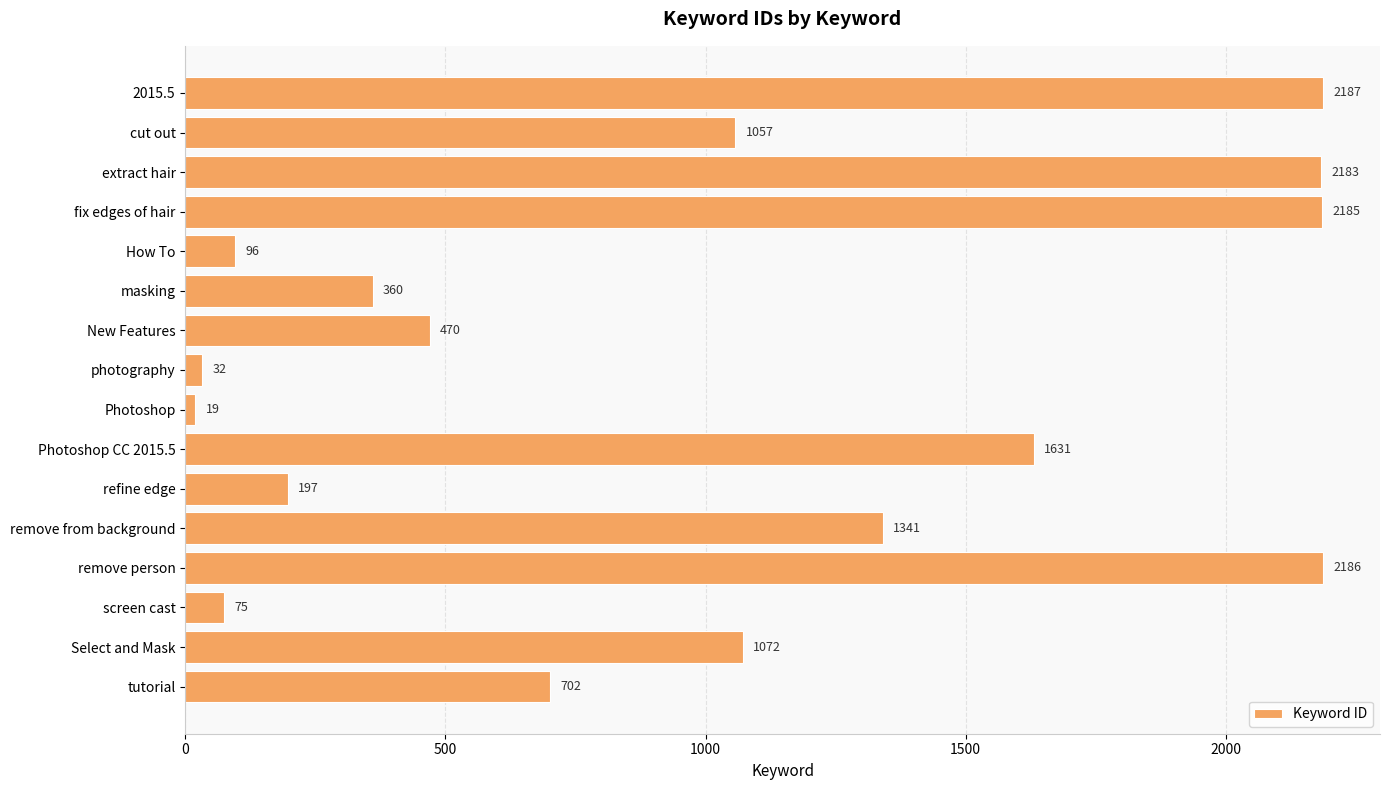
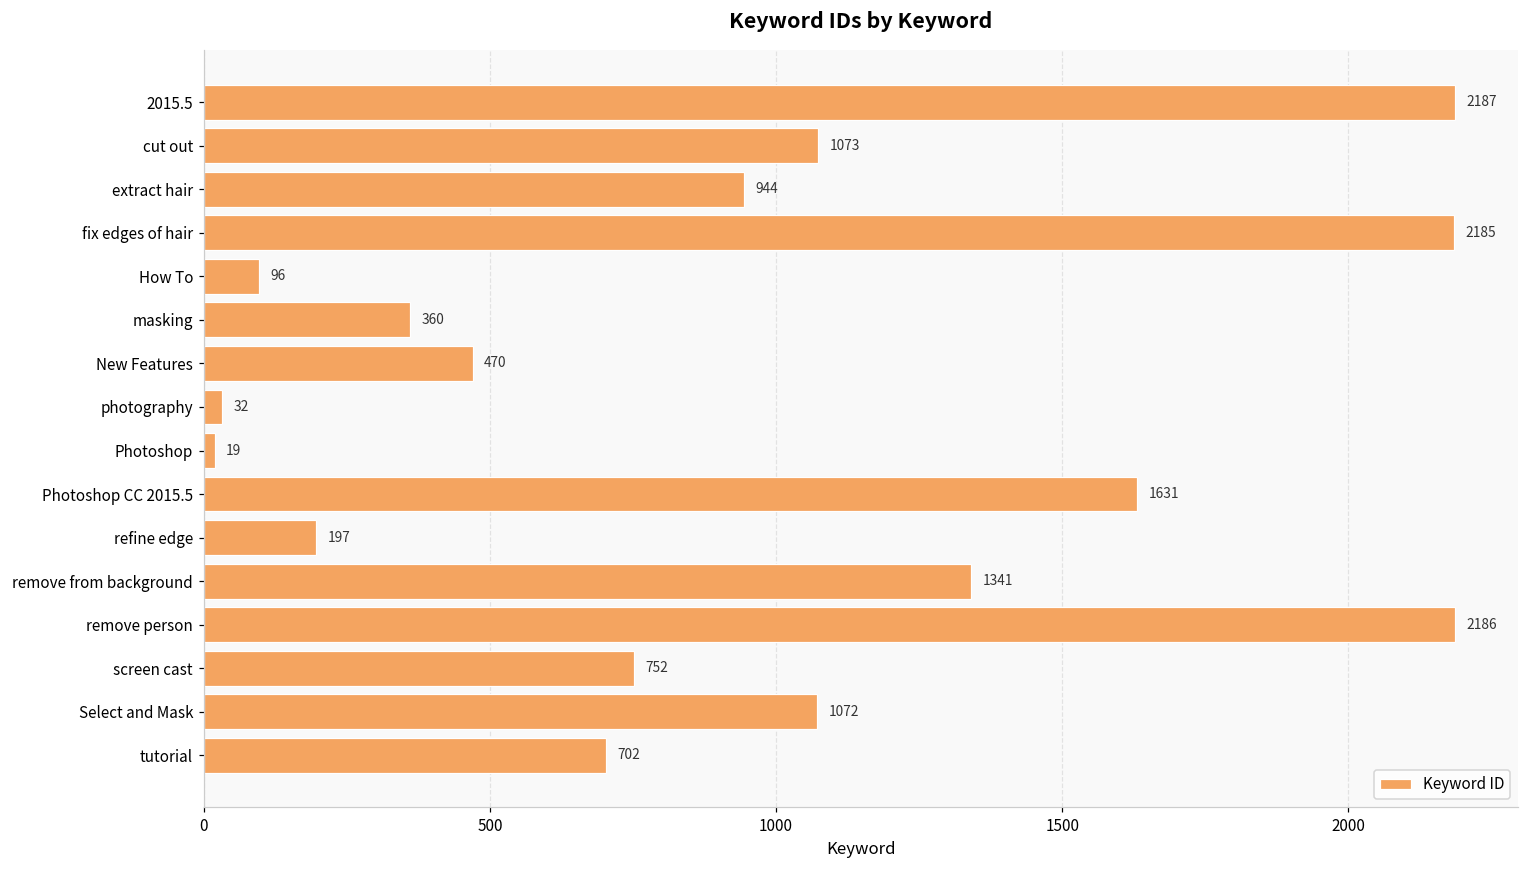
cut out: 1057 -> 1073
extract hair: 2183 -> 944
screen cast: 75 -> 752
